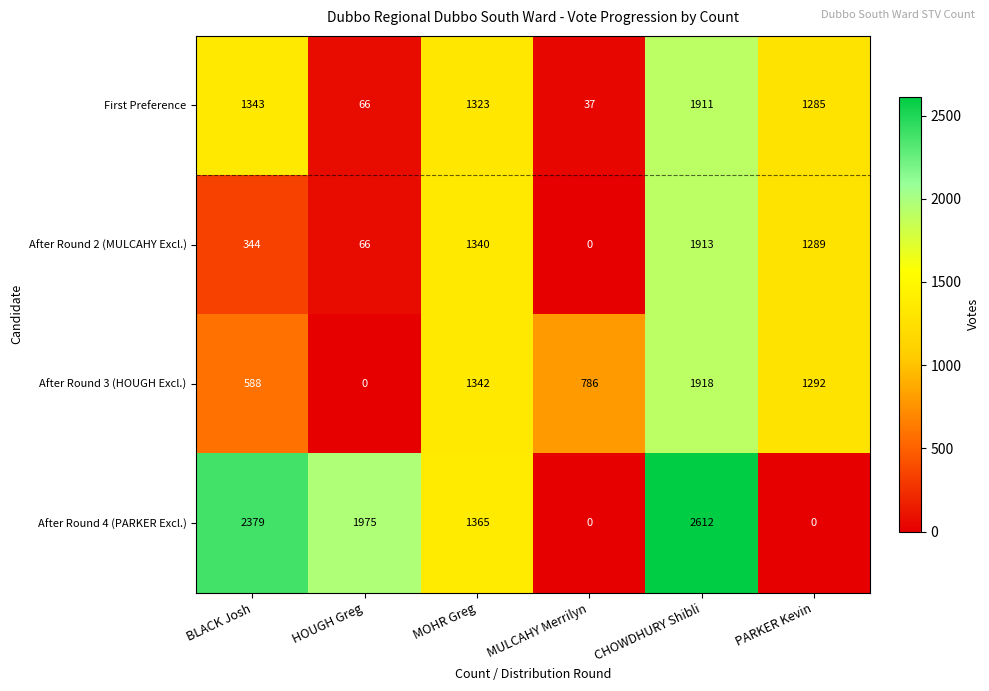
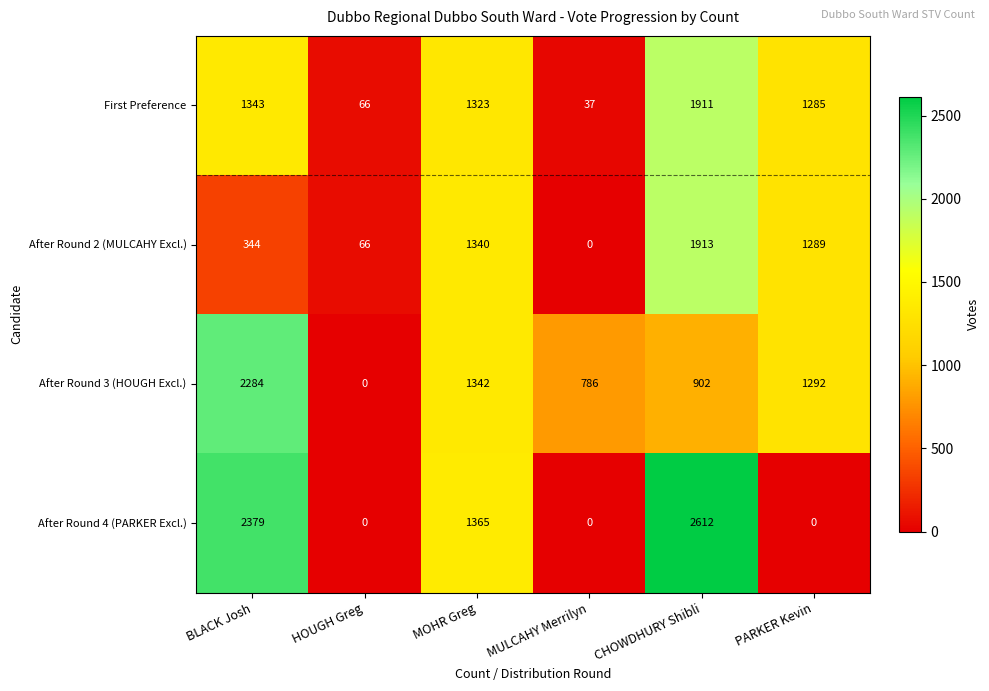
After Round 3 (HOUGH Excl.), BLACK Josh: 588 -> 2284
After Round 3 (HOUGH Excl.), CHOWDHURY Shibli: 1918 -> 902
After Round 4 (PARKER Excl.), HOUGH Greg: 1975 -> 0
